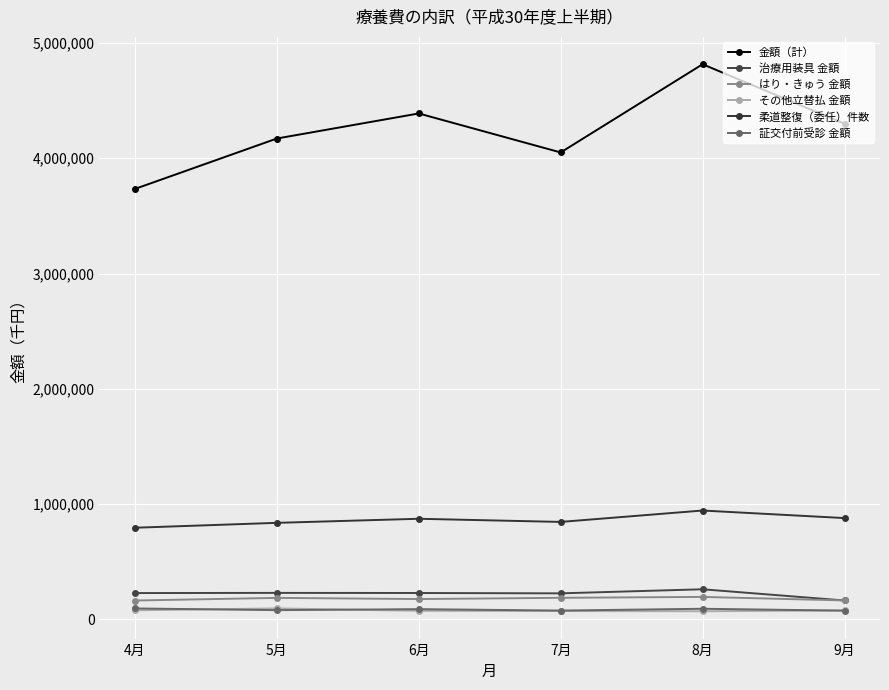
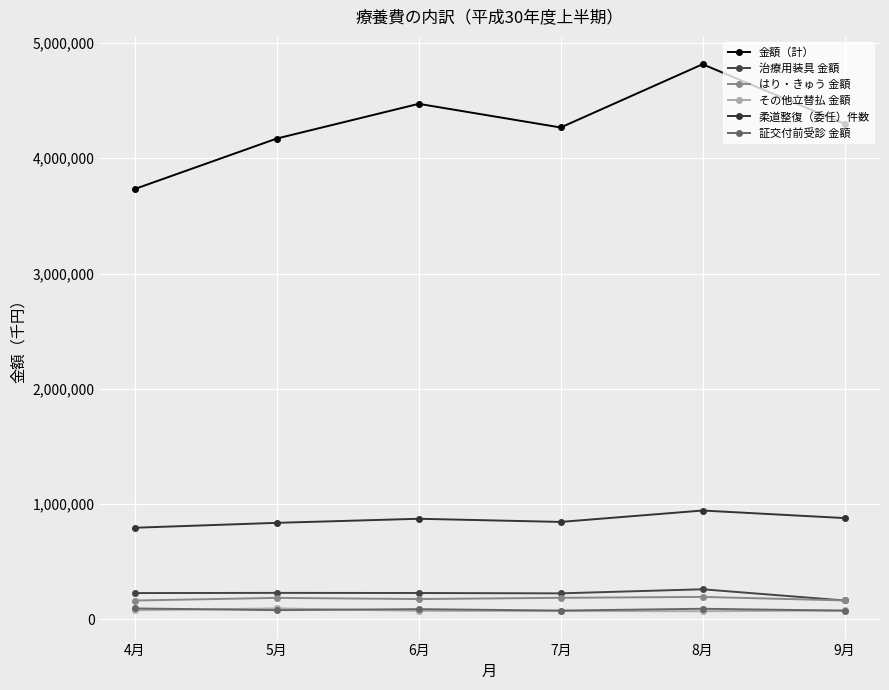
金額（計）, 6月: 4,390,000 -> 4,470,000
金額（計）, 7月: 4,050,000 -> 4,270,000
